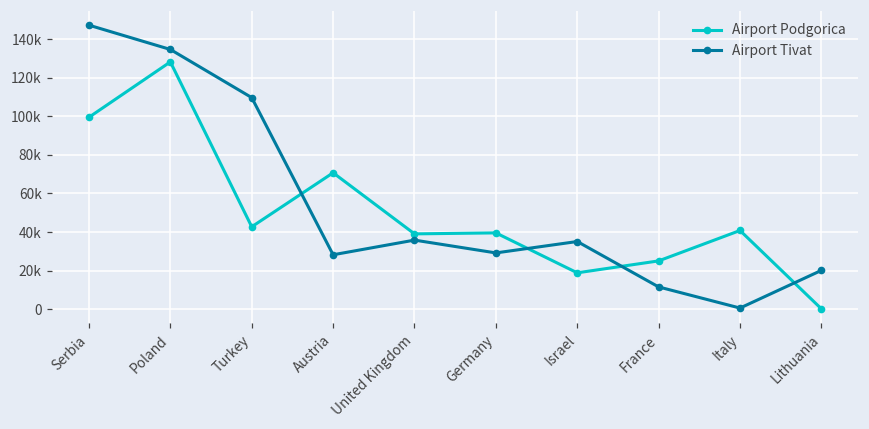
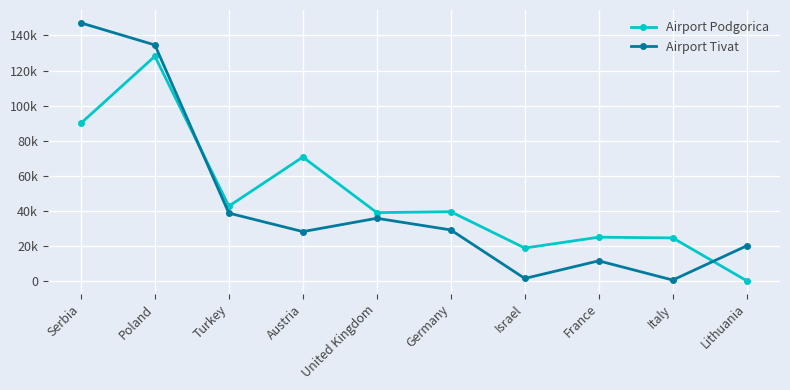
Airport Podgorica, Serbia: 99000 -> 90000
Airport Tivat, Turkey: 110000 -> 39000
Airport Tivat, Israel: 35000 -> 2000
Airport Podgorica, Italy: 41000 -> 25000
